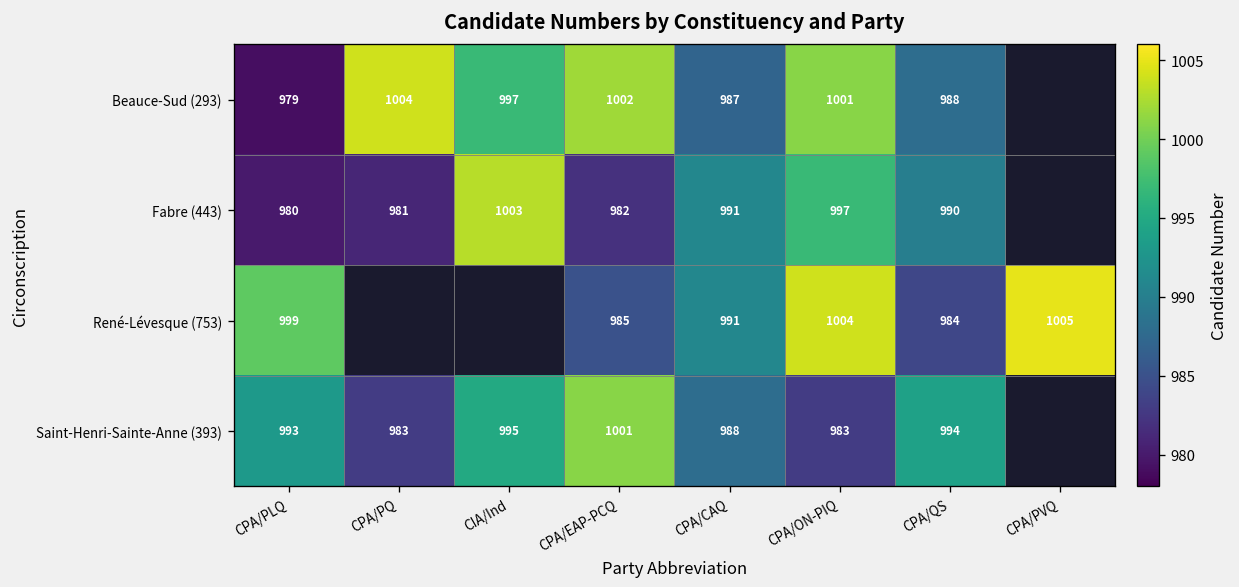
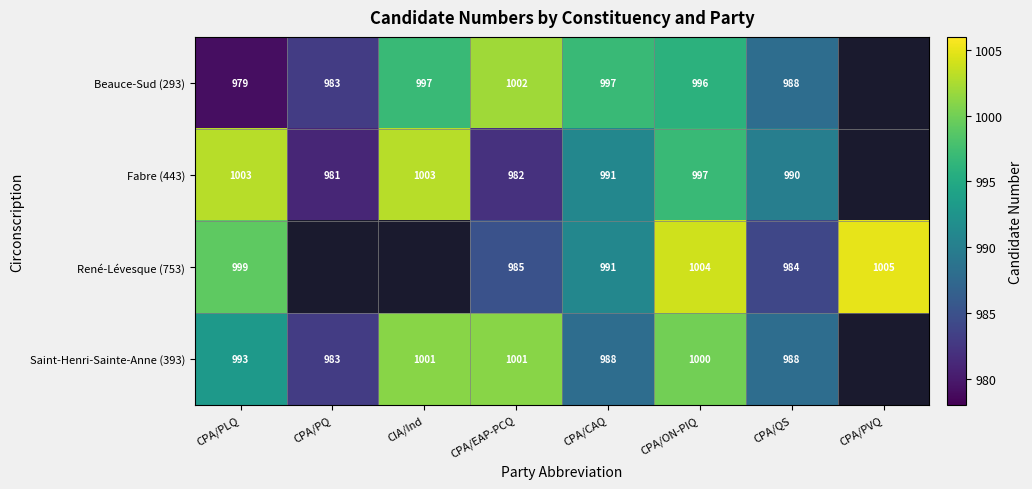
Beauce-Sud (293), CPA/PQ: 1004 -> 983
Beauce-Sud (293), CPA/CAQ: 987 -> 997
Beauce-Sud (293), CPA/ON-PIQ: 1001 -> 996
Fabre (443), CPA/PLQ: 980 -> 1003
Saint-Henri-Sainte-Anne (393), CIA/Ind: 995 -> 1001
Saint-Henri-Sainte-Anne (393), CPA/ON-PIQ: 983 -> 1000
Saint-Henri-Sainte-Anne (393), CPA/QS: 994 -> 988
